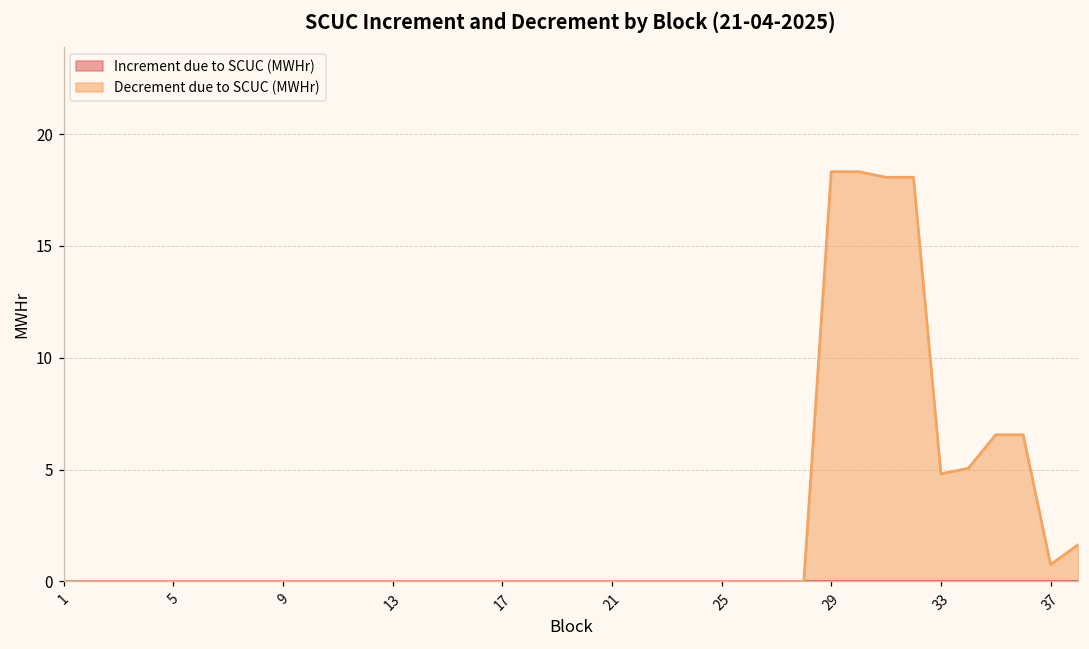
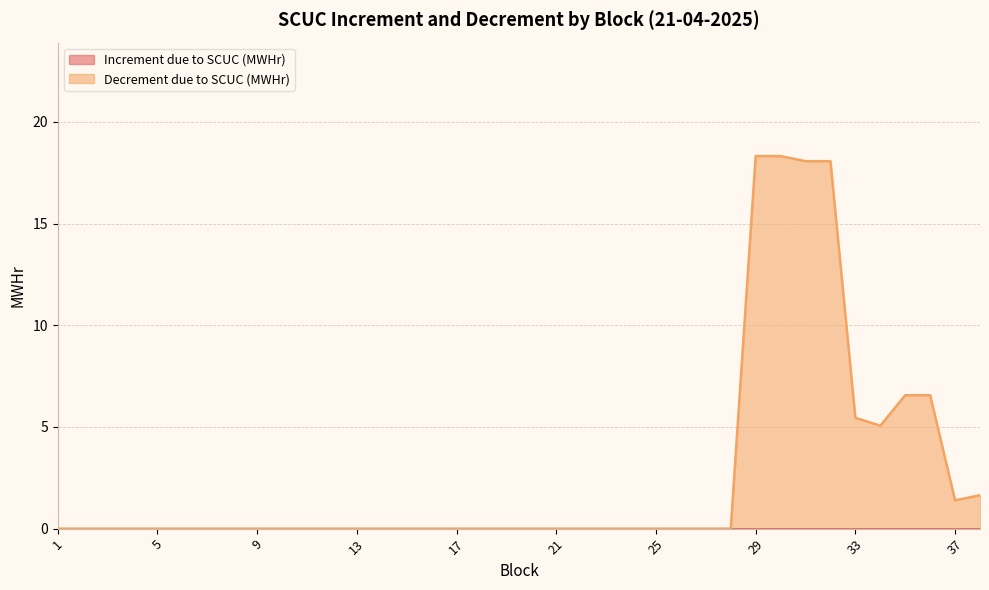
Decrement due to SCUC (MWHr), 33: 4.8 -> 5.5
Decrement due to SCUC (MWHr), 37: 0.8 -> 1.4
